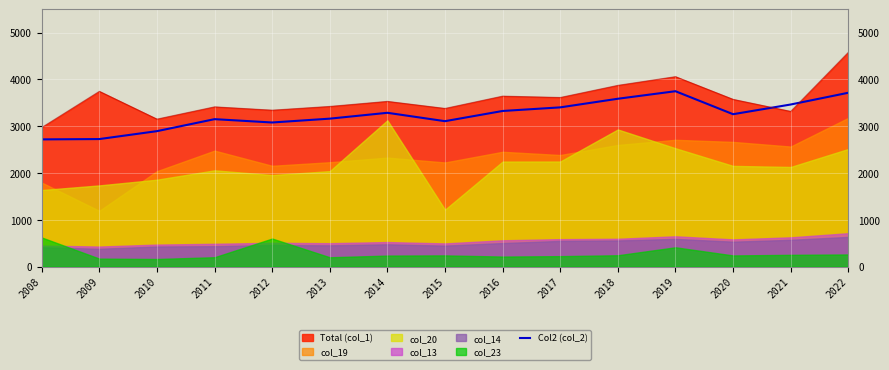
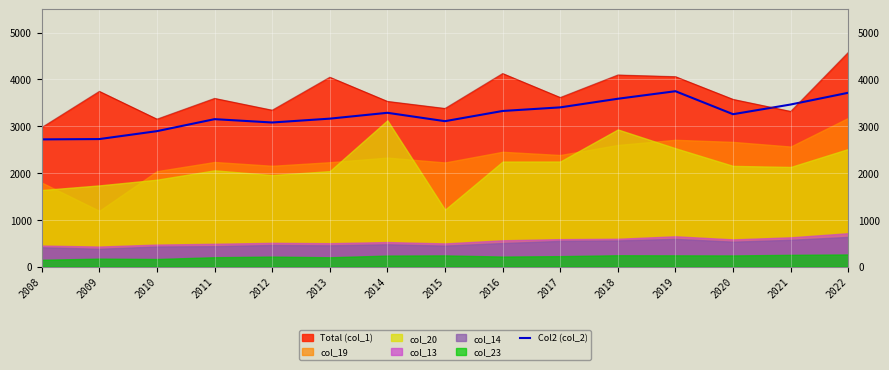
col_23, 2008: 600 -> 100
Total (col_1), 2011: 3400 -> 3600
col_19, 2011: 2500 -> 2200
col_23, 2012: 600 -> 200
Total (col_1), 2013: 3400 -> 4000
Total (col_1), 2016: 3600 -> 4100
Total (col_1), 2018: 3900 -> 4100
col_23, 2019: 400 -> 200
